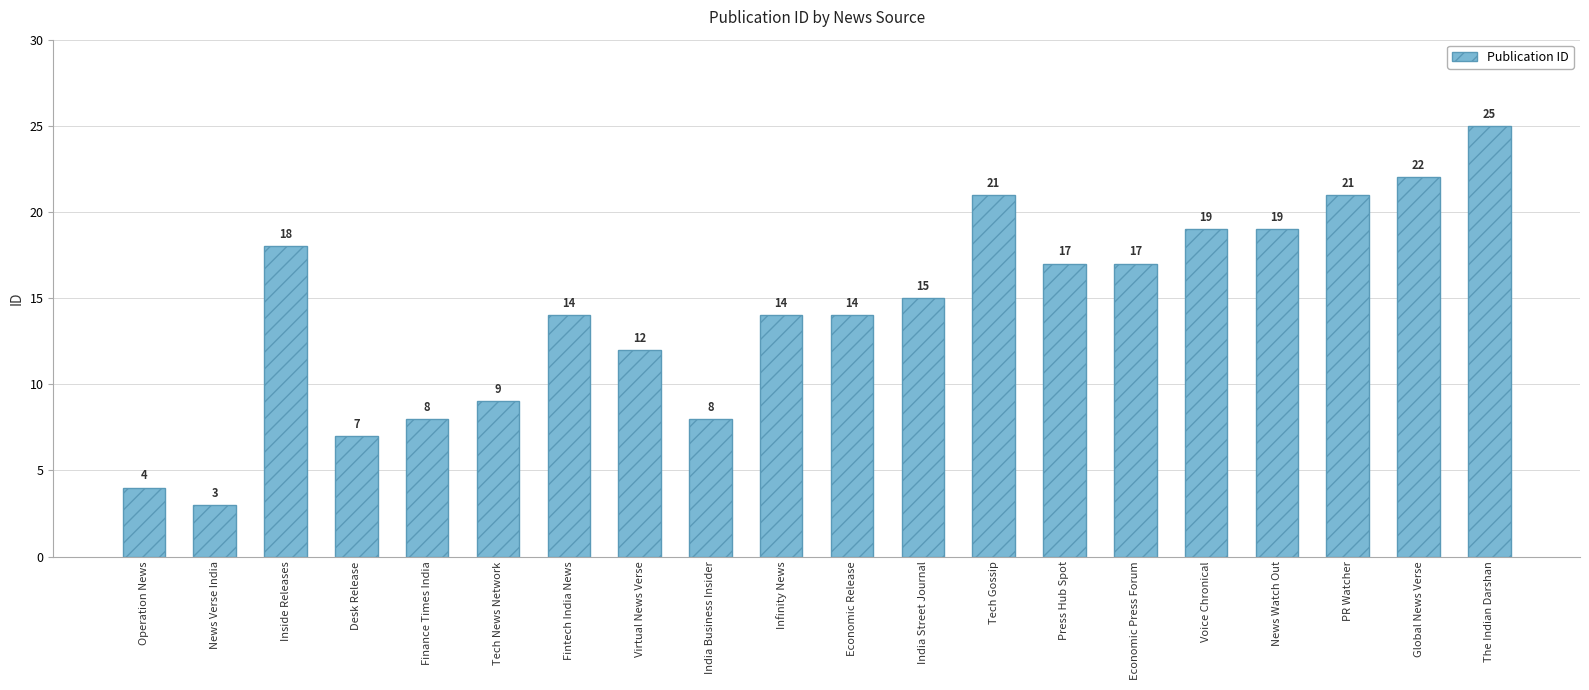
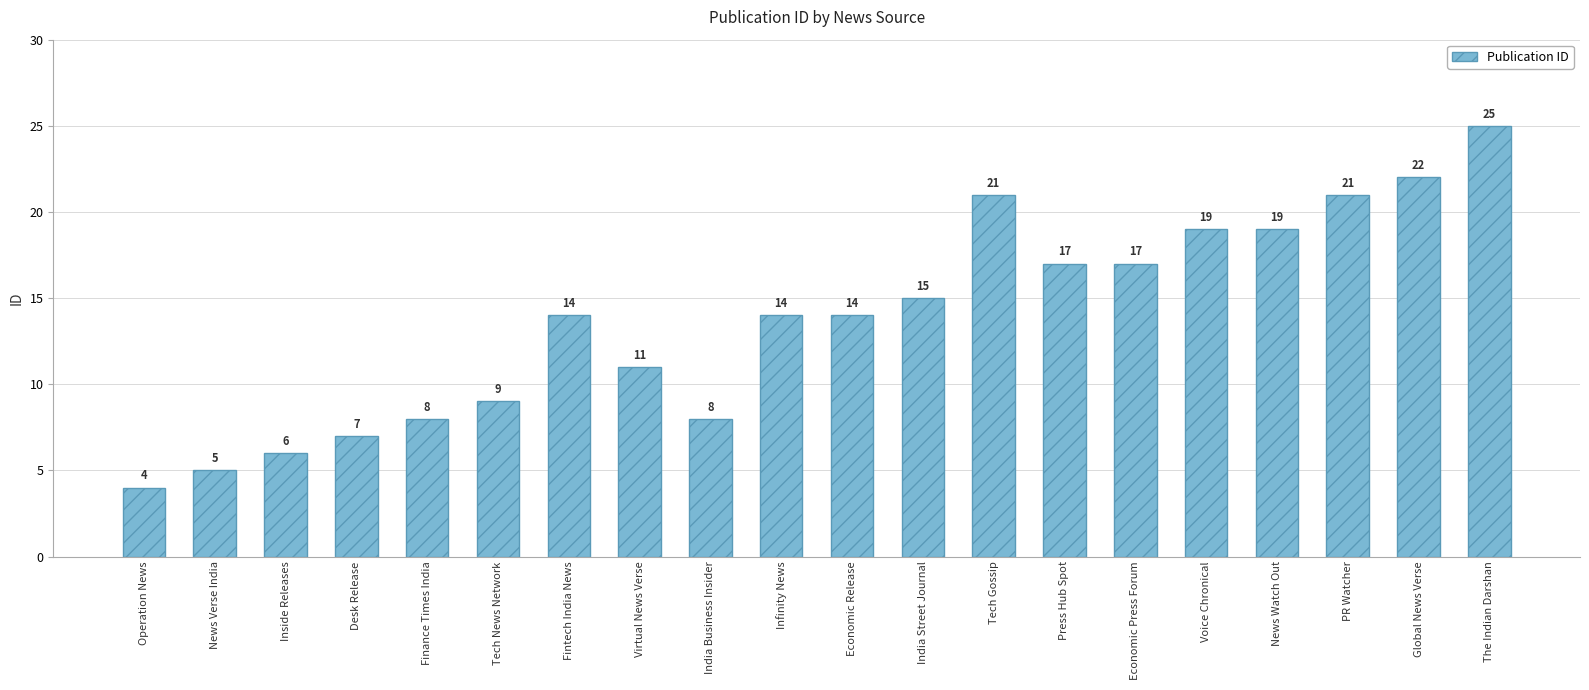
News Verse India: 3 -> 5
Inside Releases: 18 -> 6
Virtual News Verse: 12 -> 11
